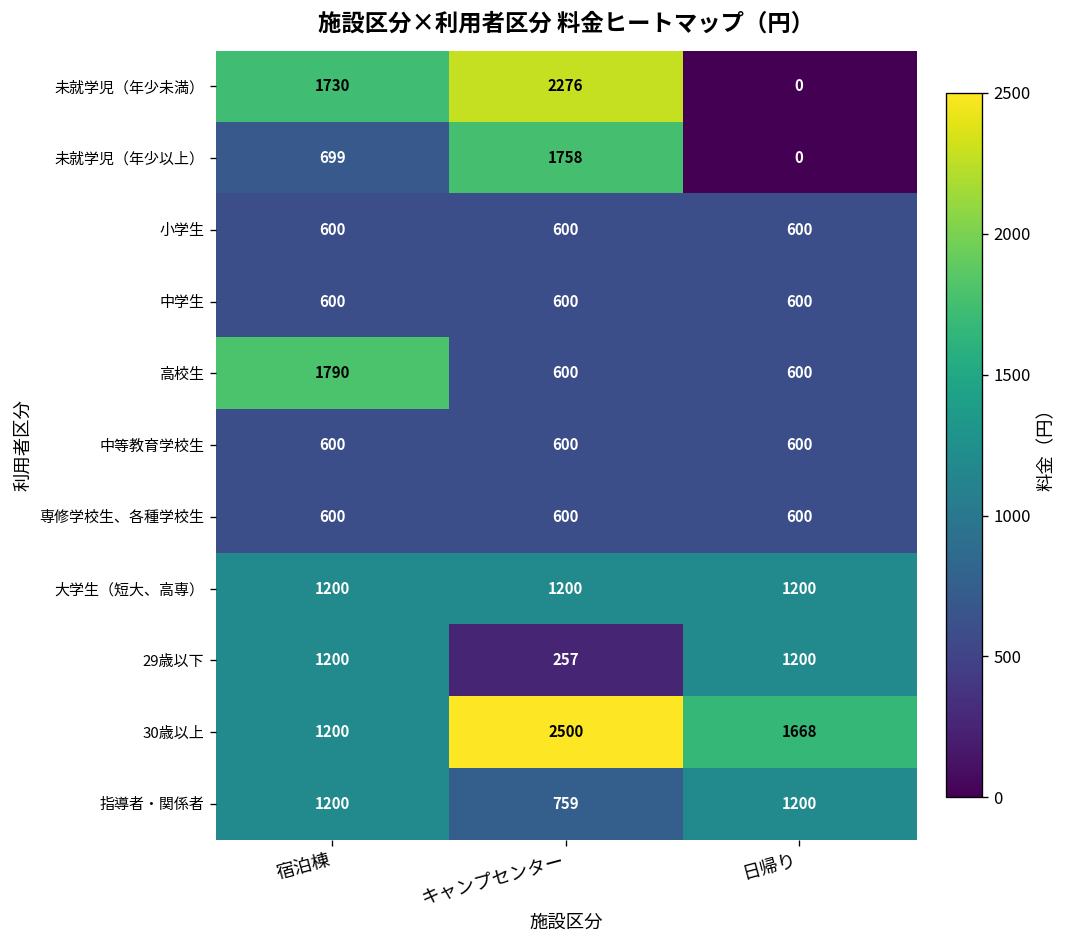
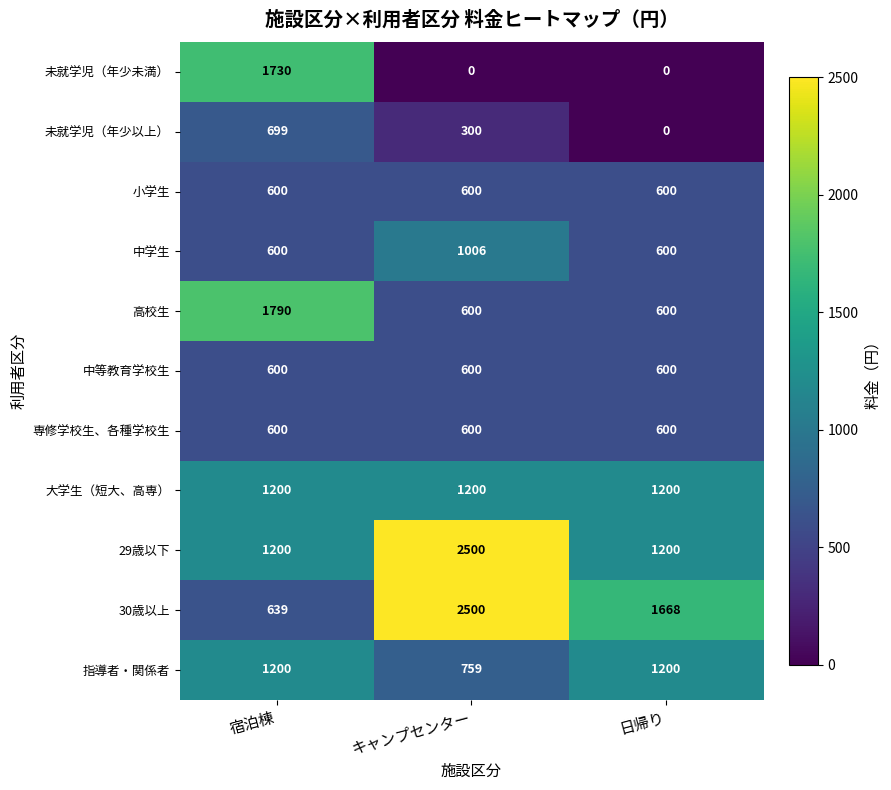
未就学児（年少未満）, キャンプセンター: 2276 -> 0
未就学児（年少以上）, キャンプセンター: 1758 -> 300
中学生, キャンプセンター: 600 -> 1006
29歳以下, キャンプセンター: 257 -> 2500
30歳以上, 宿泊棟: 1200 -> 639
